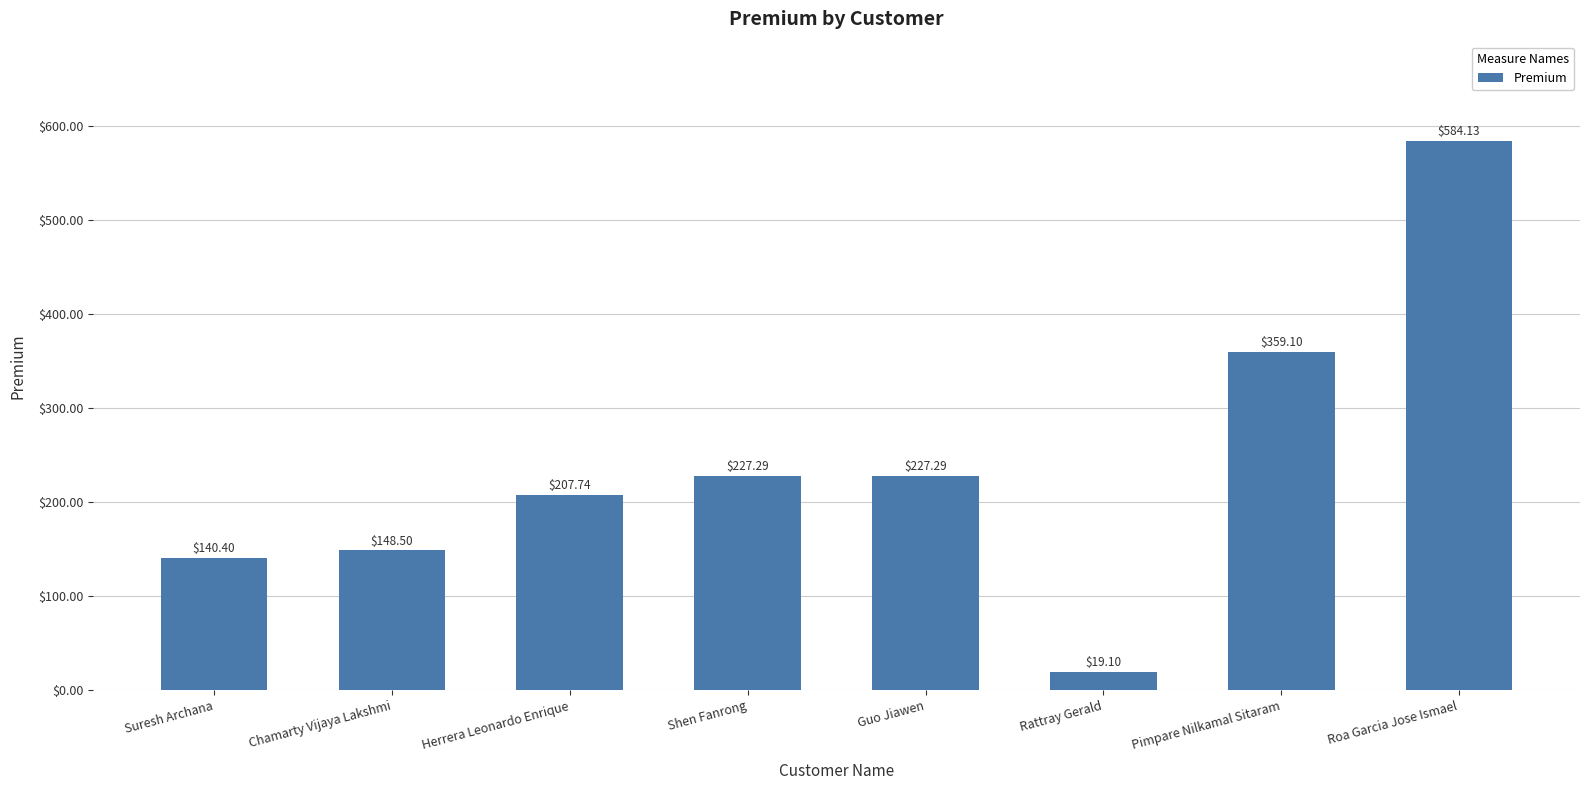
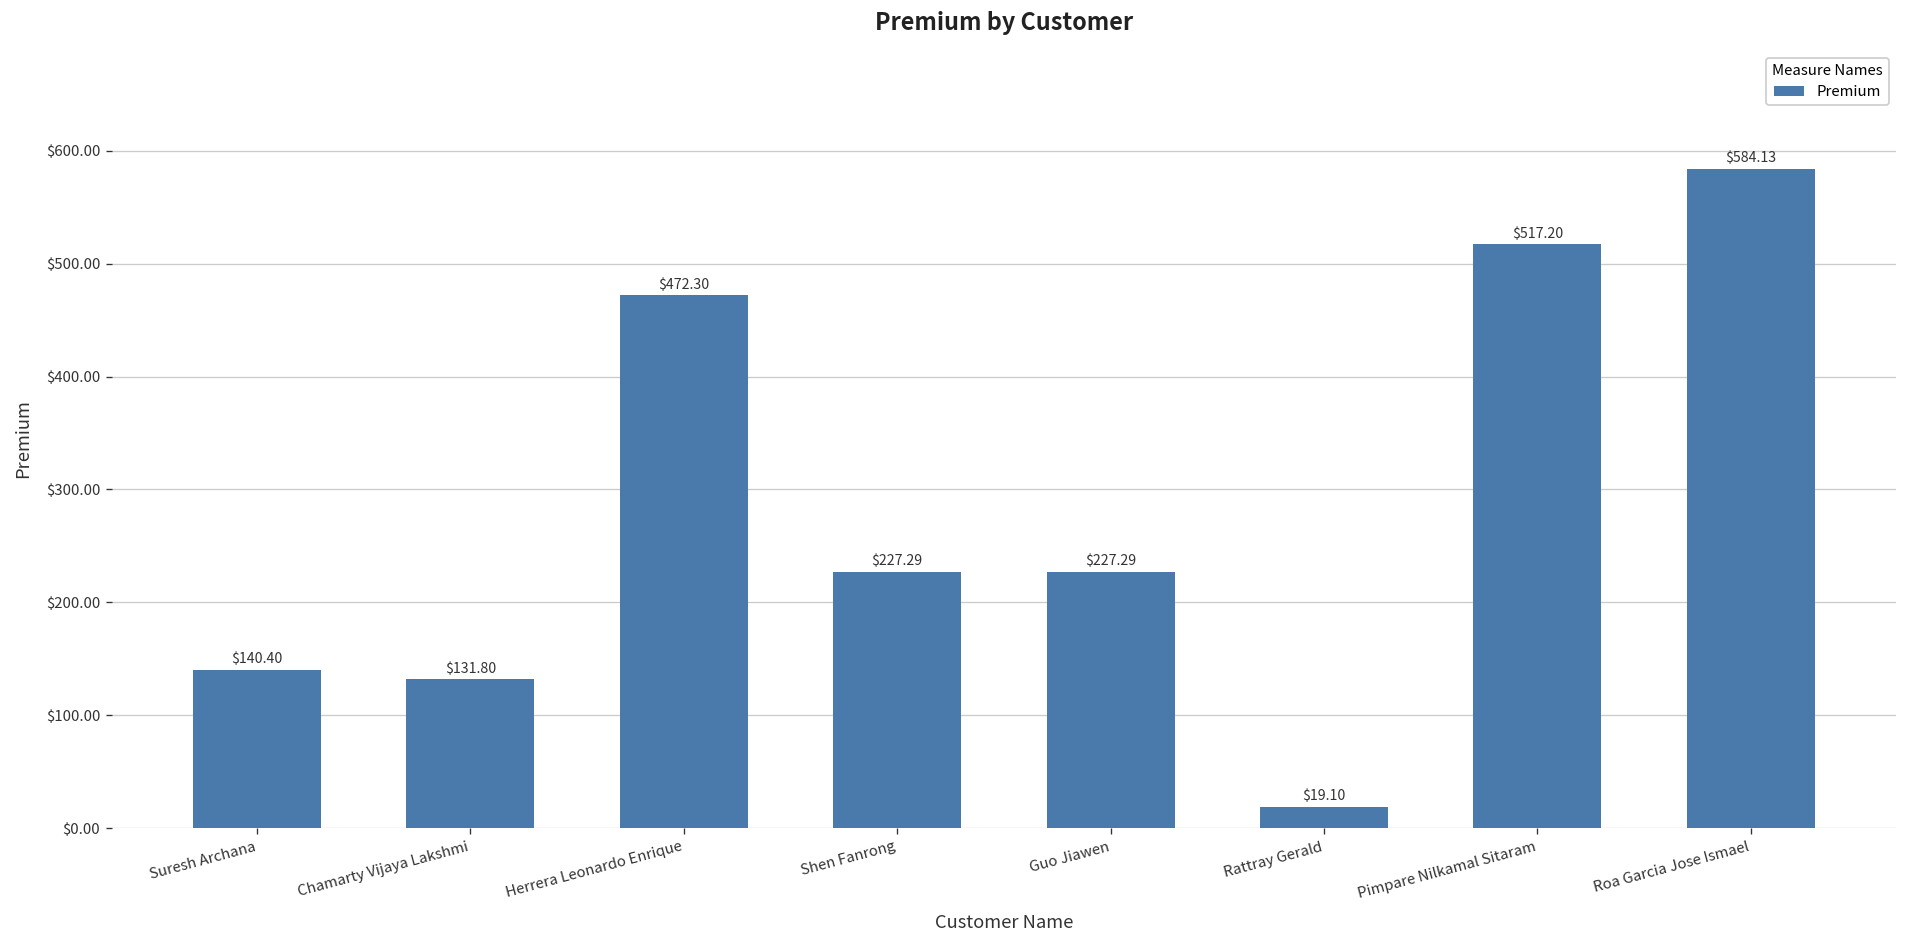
Chamarty Vijaya Lakshmi: $148.50 -> $131.80
Herrera Leonardo Enrique: $207.74 -> $472.30
Pimpare Nilkamal Sitaram: $359.10 -> $517.20
